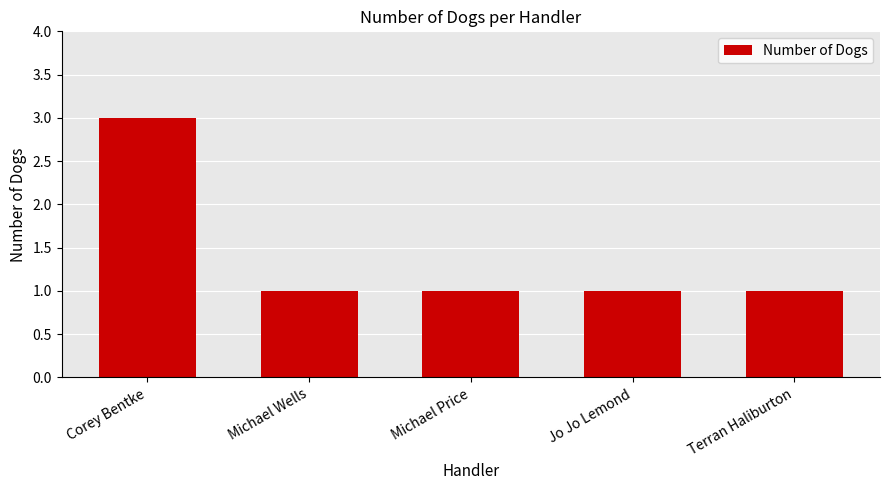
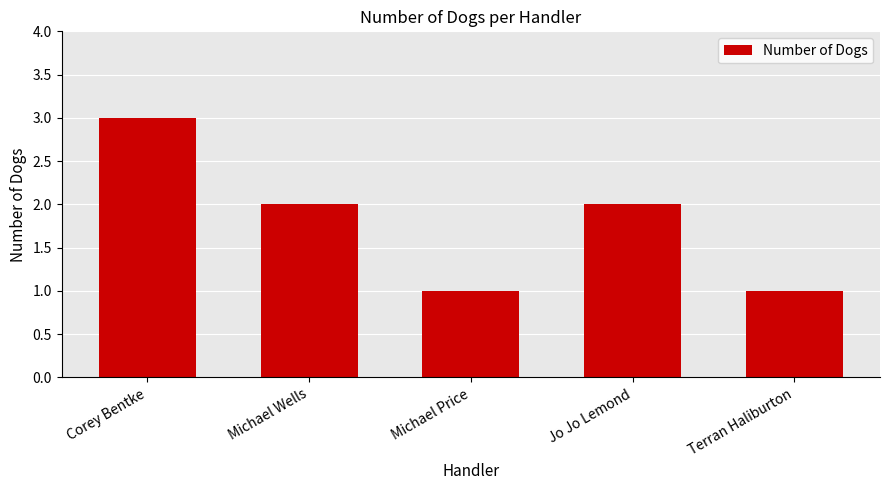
Michael Wells: 1 -> 2
Jo Jo Lemond: 1 -> 2
